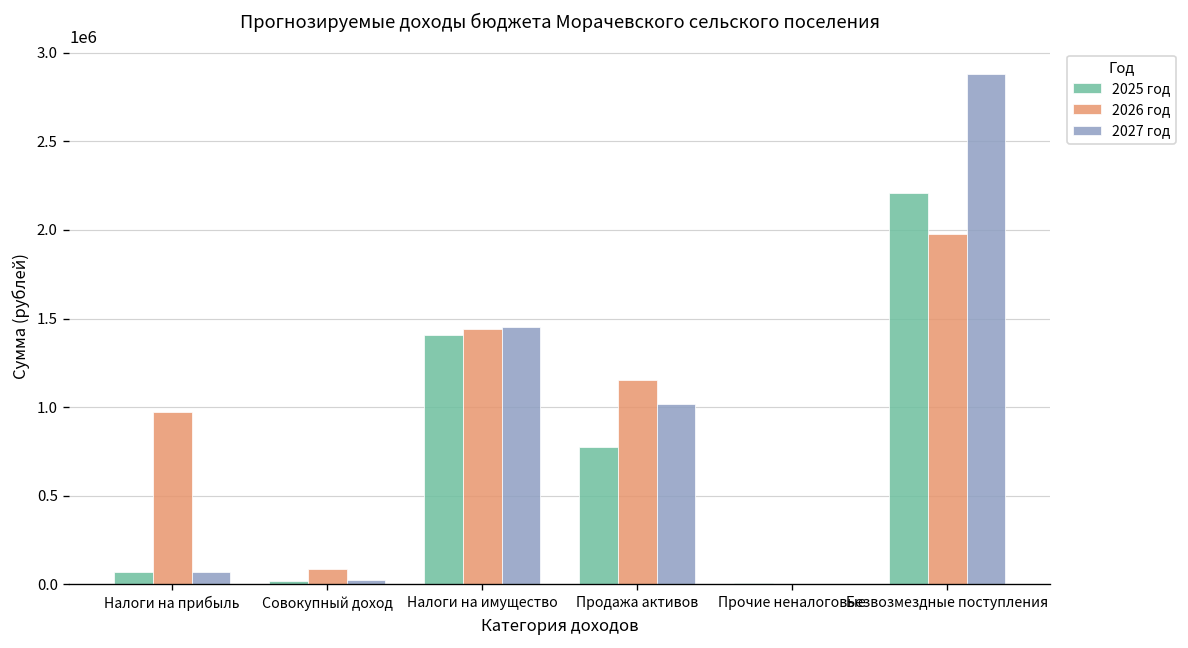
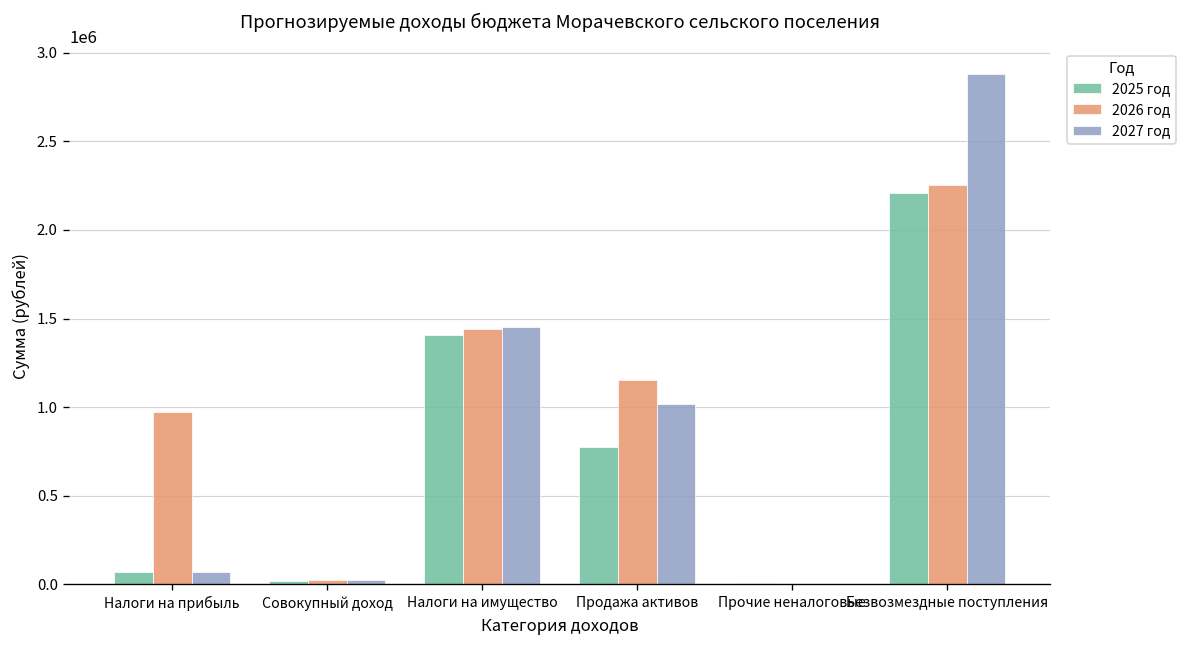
2026 год, Совокупный доход: 90000 -> 20000
2026 год, Безвозмездные поступления: 1980000 -> 2250000
